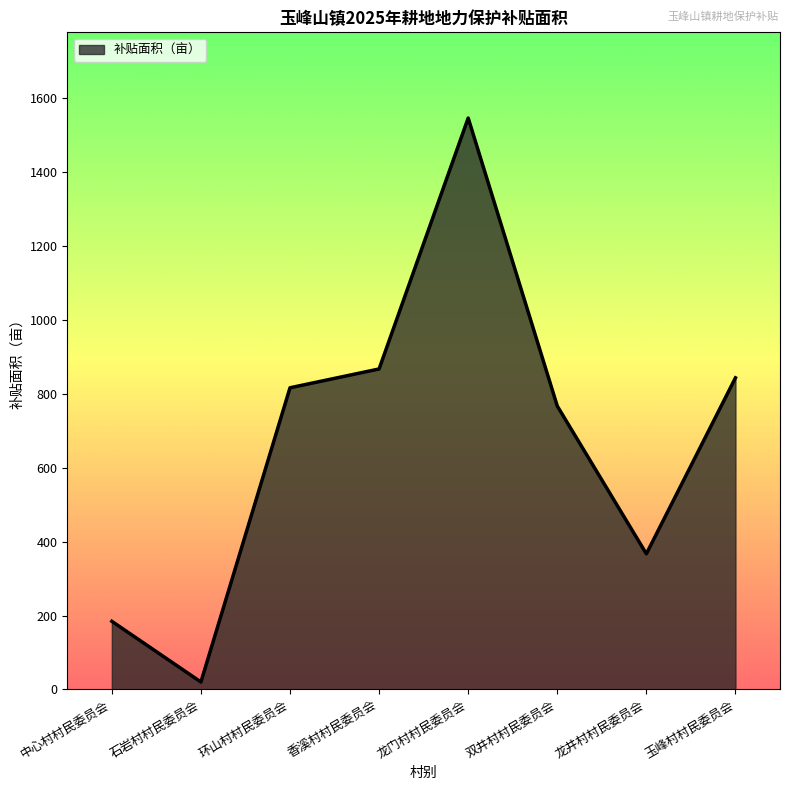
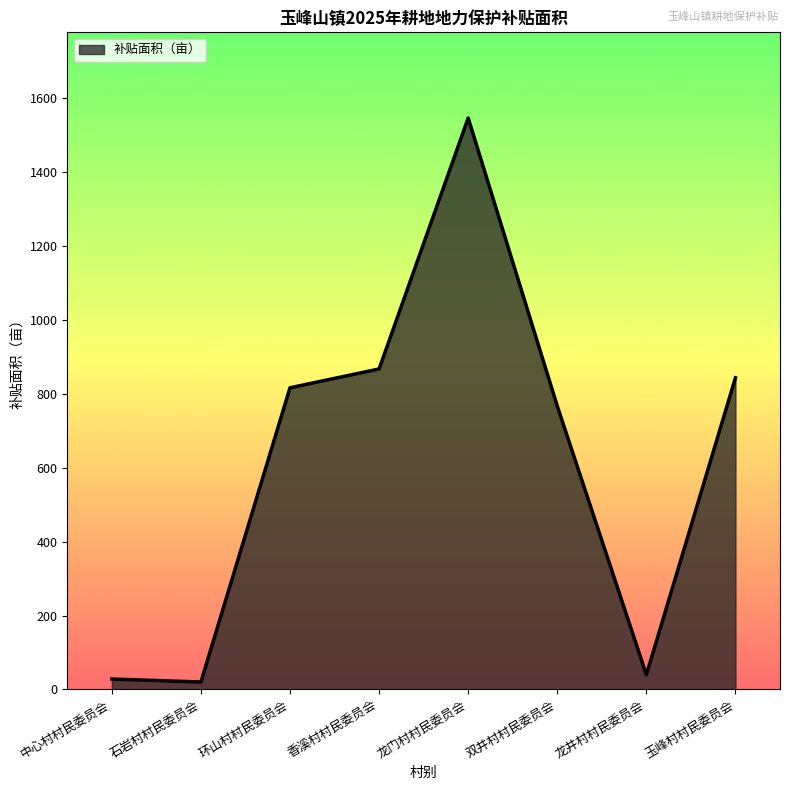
中心村村民委员会: 180 -> 30
龙井村村民委员会: 370 -> 40
